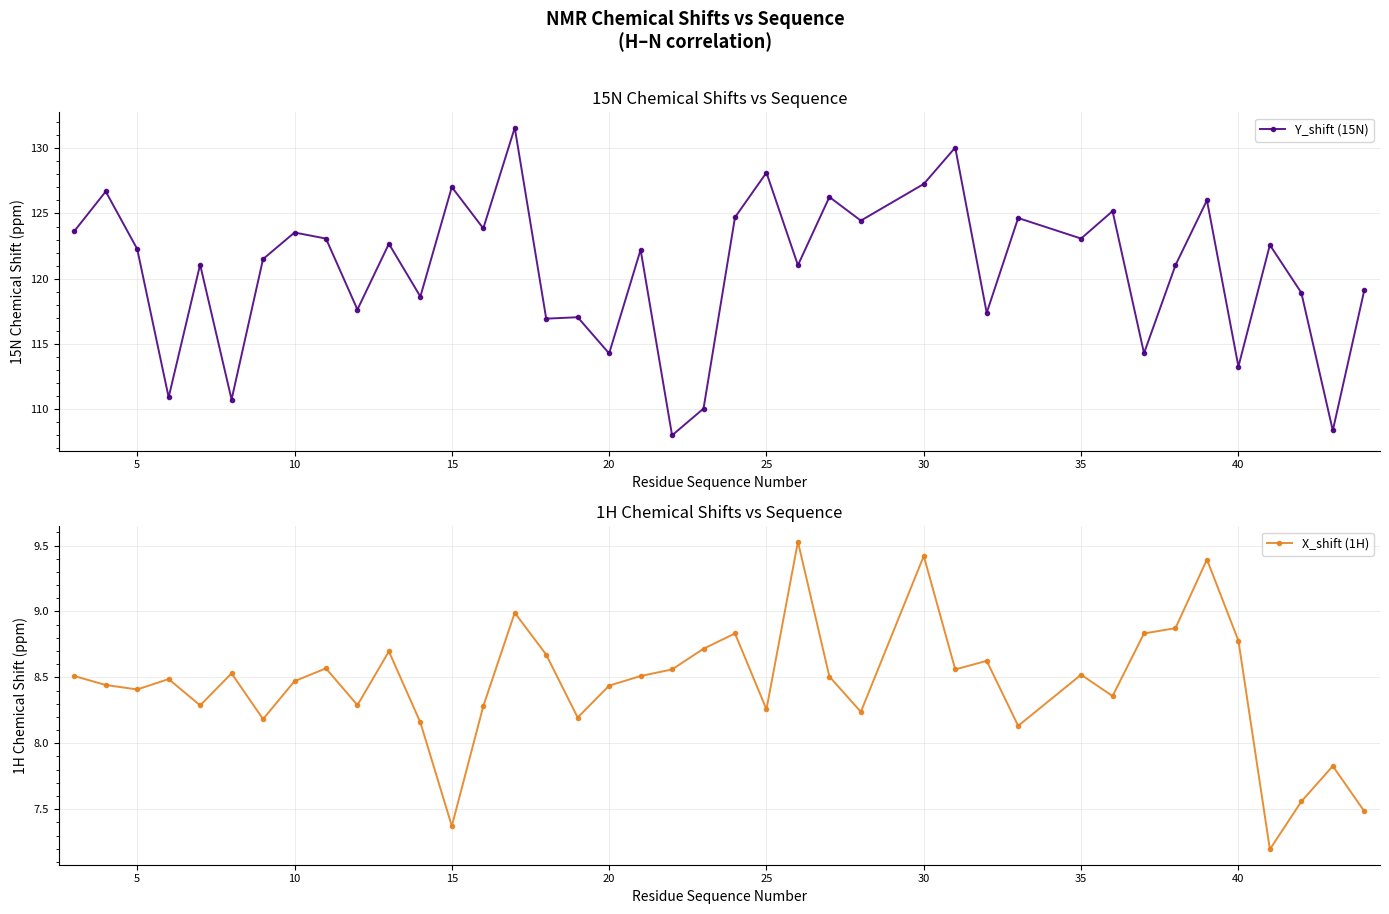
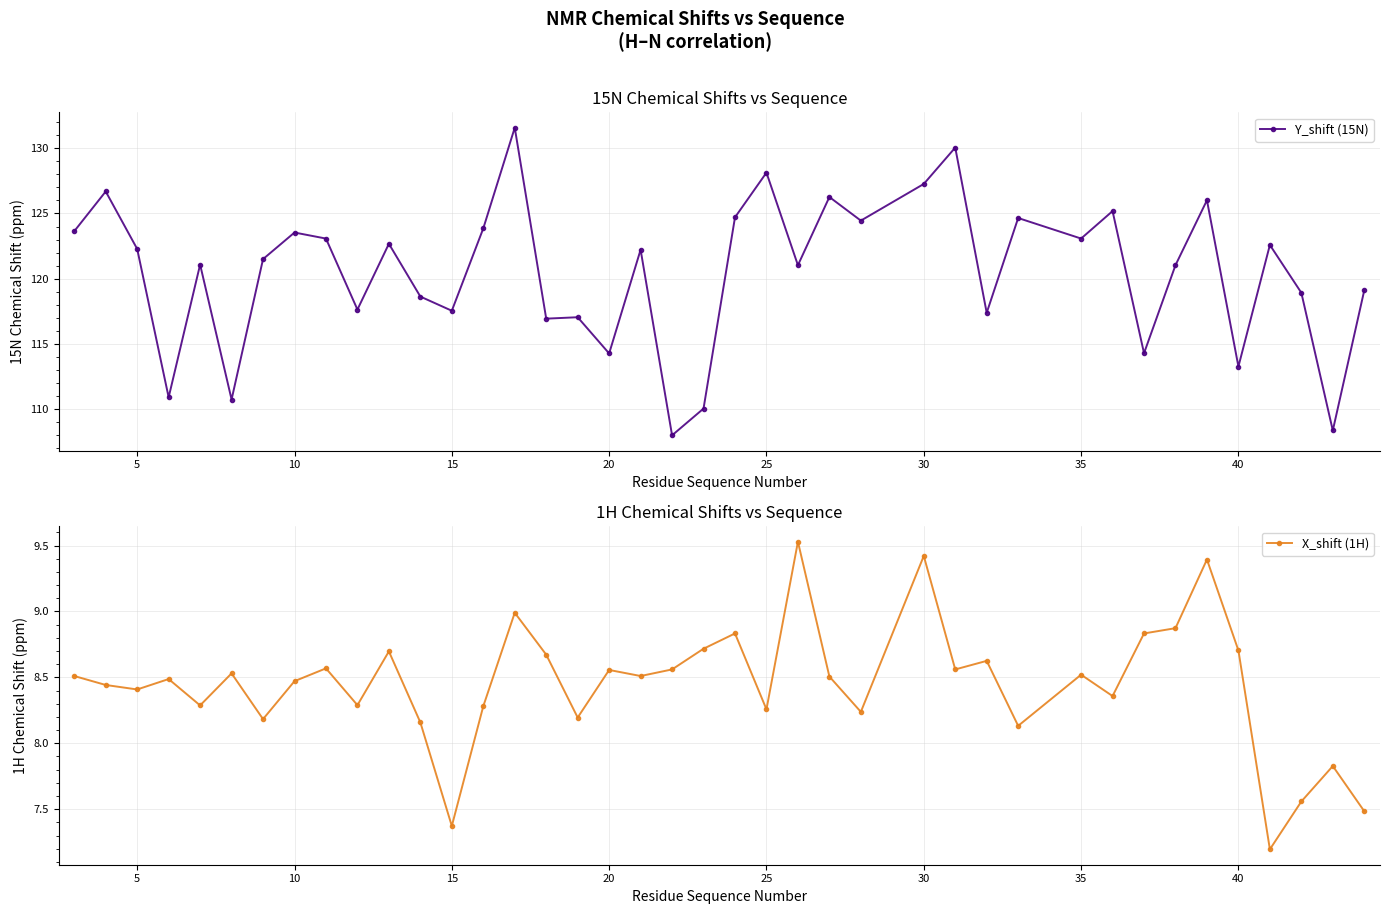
15N Chemical Shifts vs Sequence, 15: 127.0 -> 117.5
1H Chemical Shifts vs Sequence, 20: 8.44 -> 8.56
1H Chemical Shifts vs Sequence, 40: 8.78 -> 8.70
